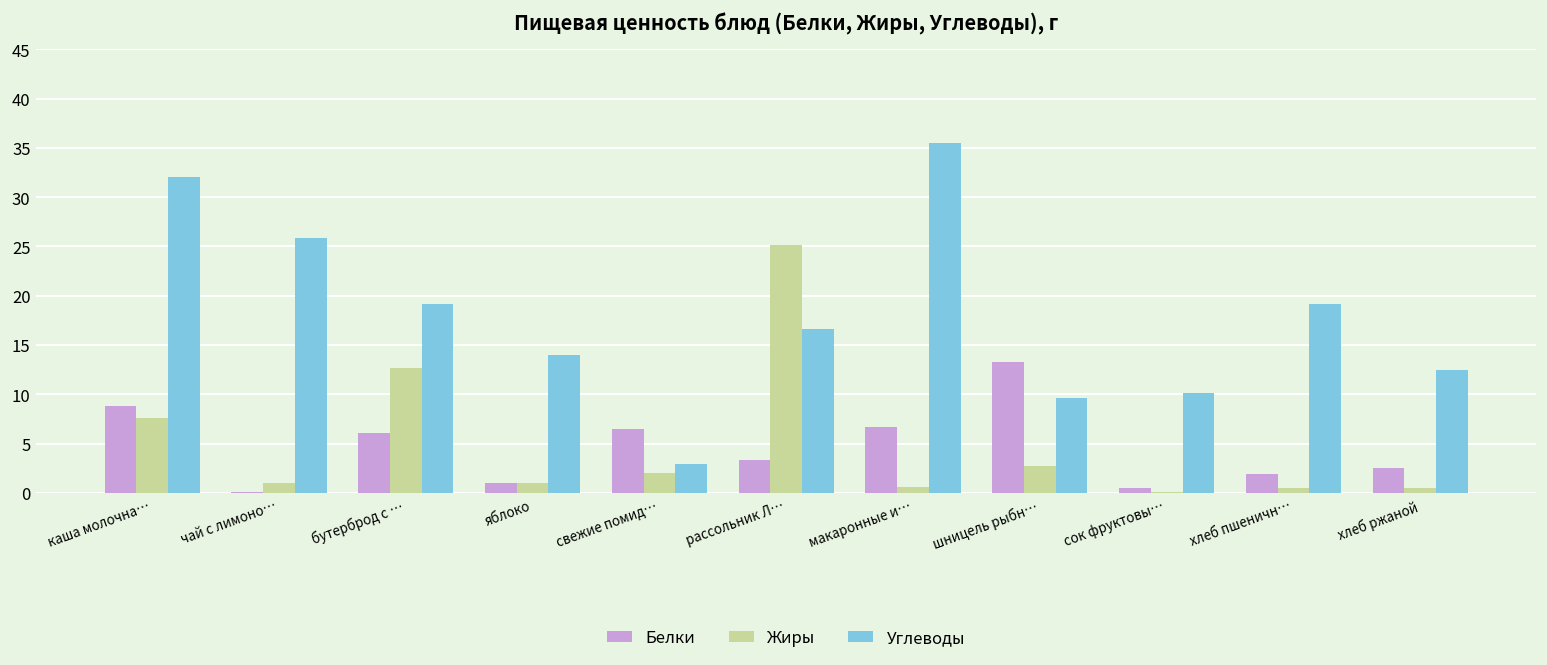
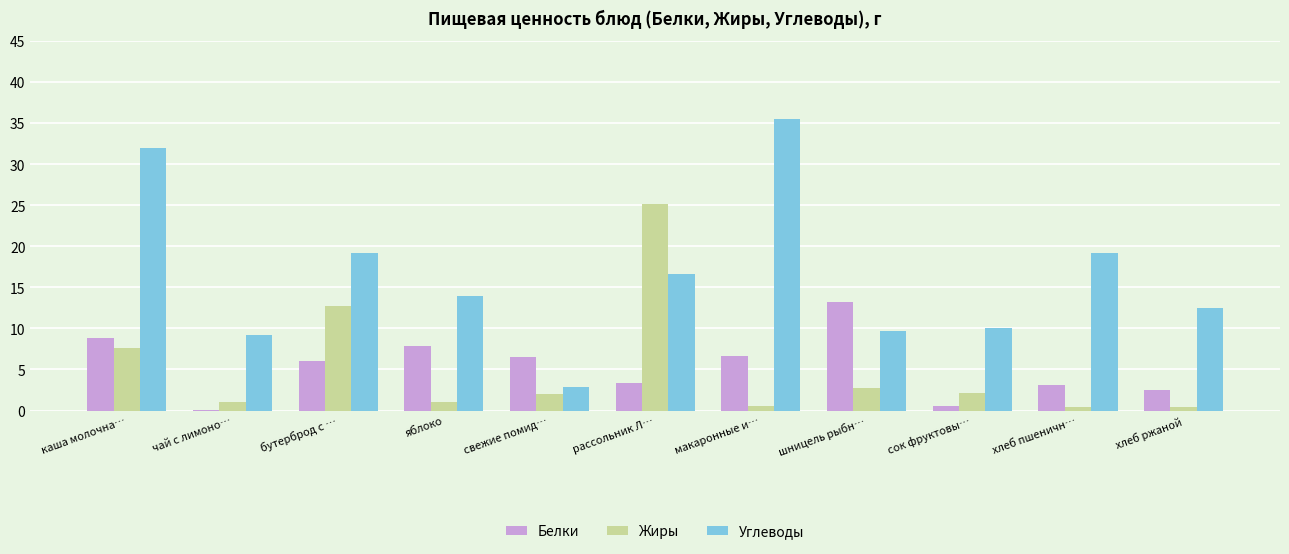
Углеводы, чай с лимоно…: 26 -> 9
Белки, яблоко: 1 -> 8
Жиры, сок фруктовы…: 0 -> 2
Белки, хлеб пшеничн…: 2 -> 3
